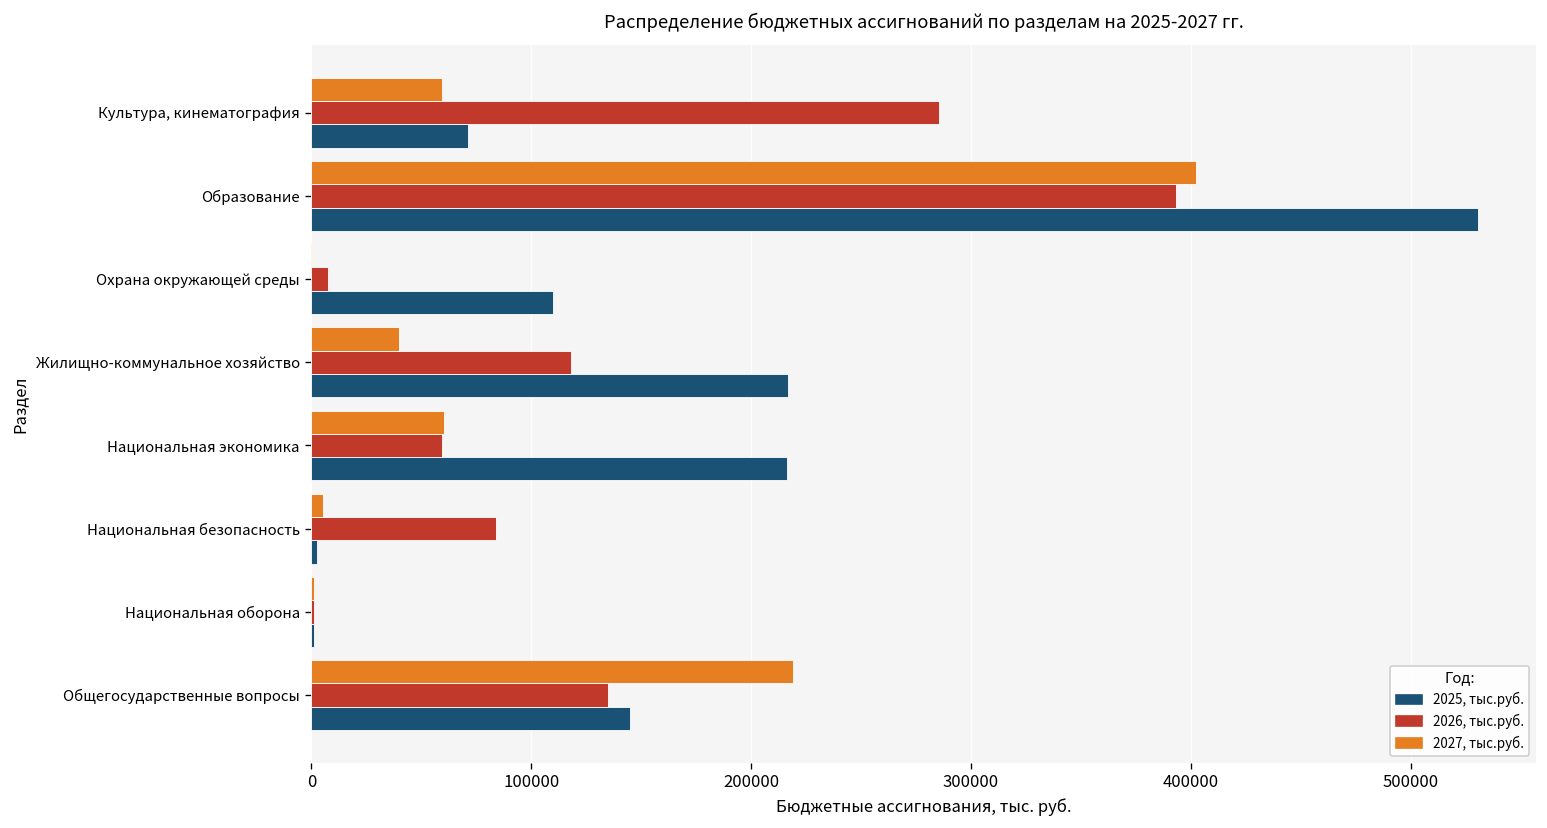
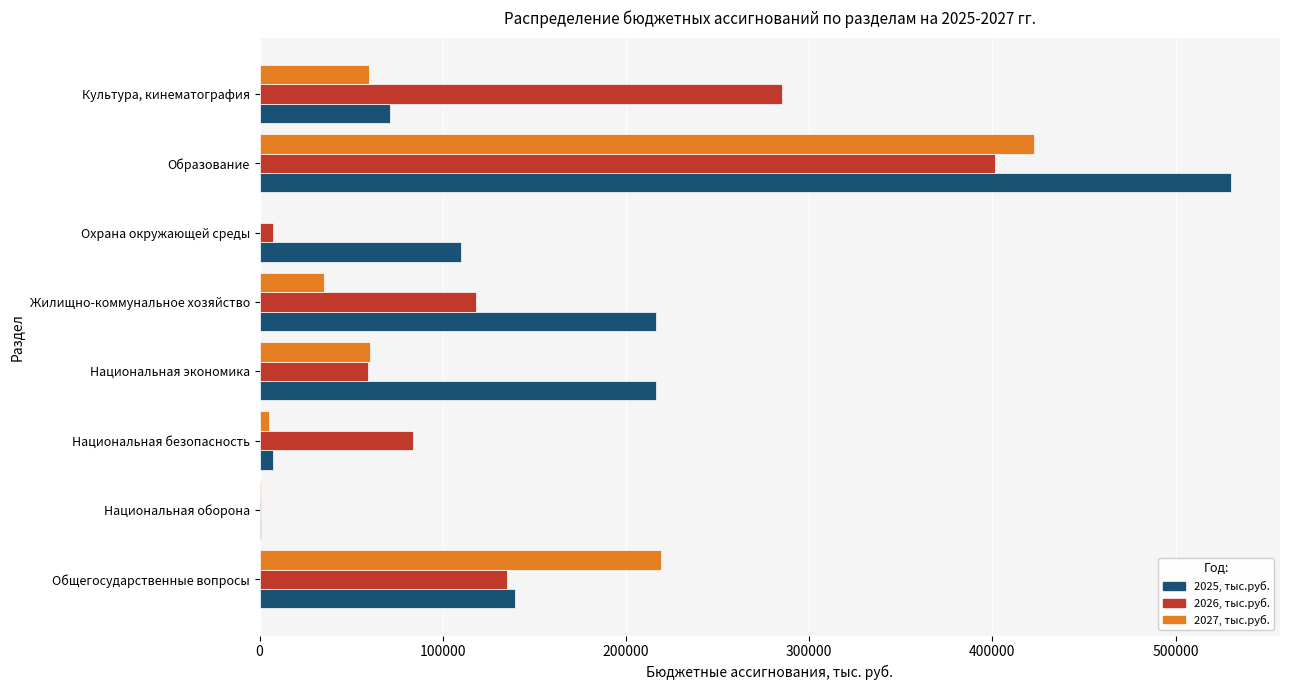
2027, тыс.руб., Образование: 402000 -> 423000
2026, тыс.руб., Образование: 393000 -> 401000
2027, тыс.руб., Жилищно-коммунальное хозяйство: 40000 -> 35000
2025, тыс.руб., Национальная безопасность: 3000 -> 7000
2025, тыс.руб., Общегосударственные вопросы: 145000 -> 139000
